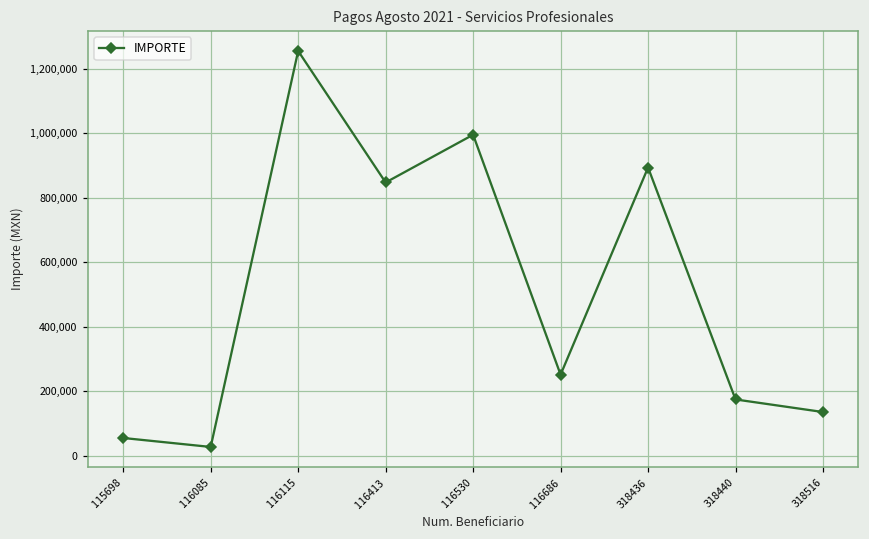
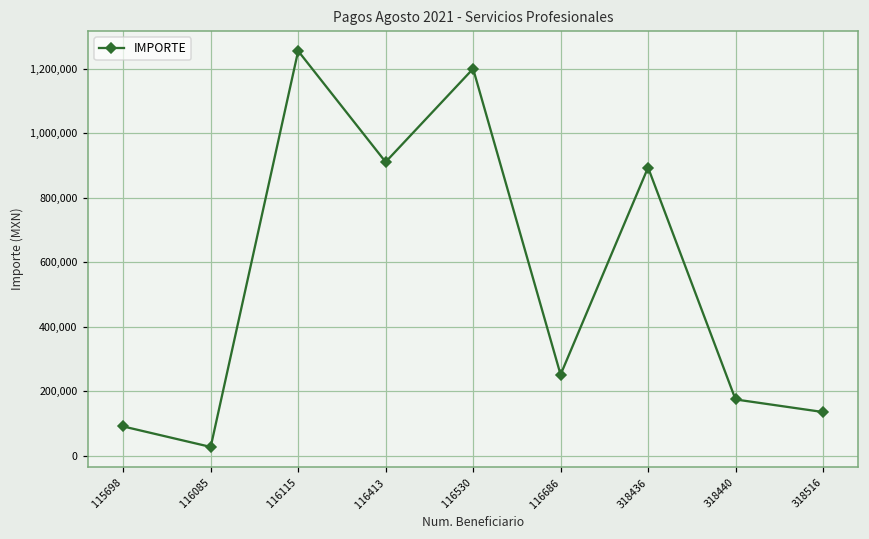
115698: 50,000 -> 90,000
116413: 850,000 -> 910,000
116530: 1,000,000 -> 1,200,000
